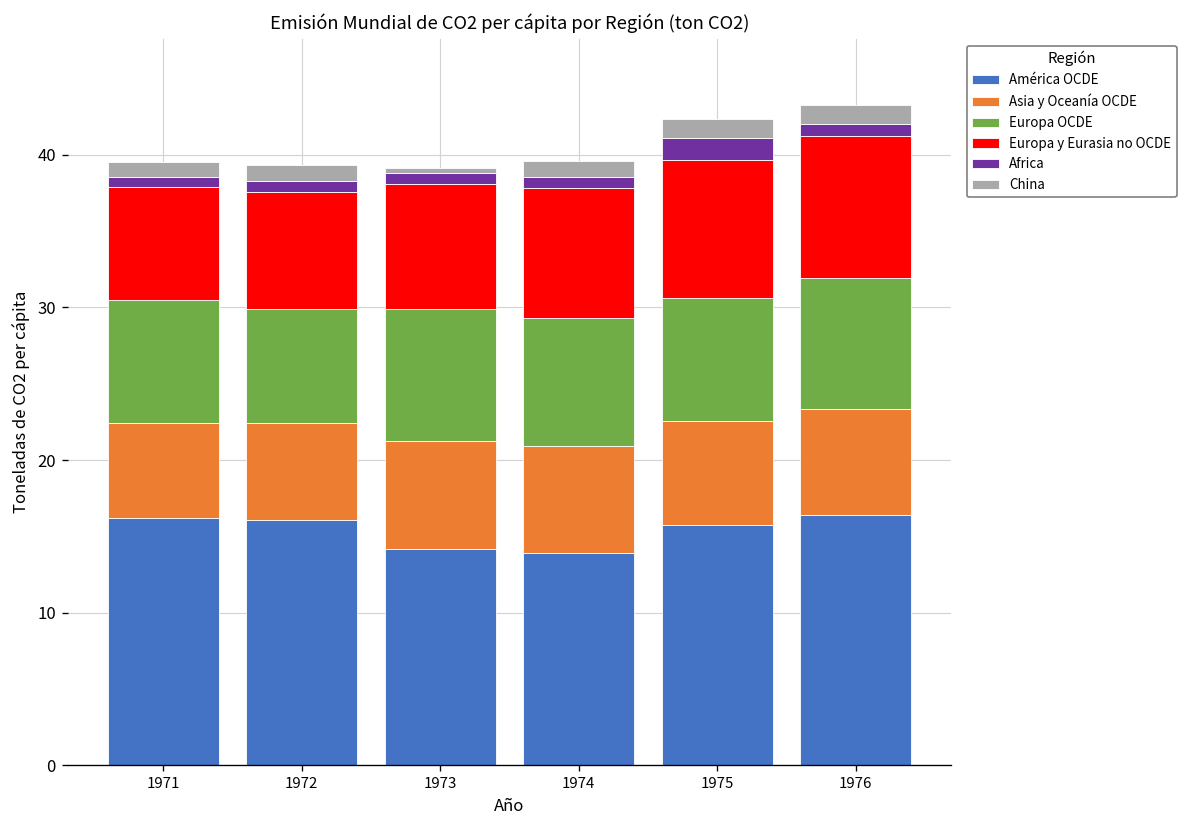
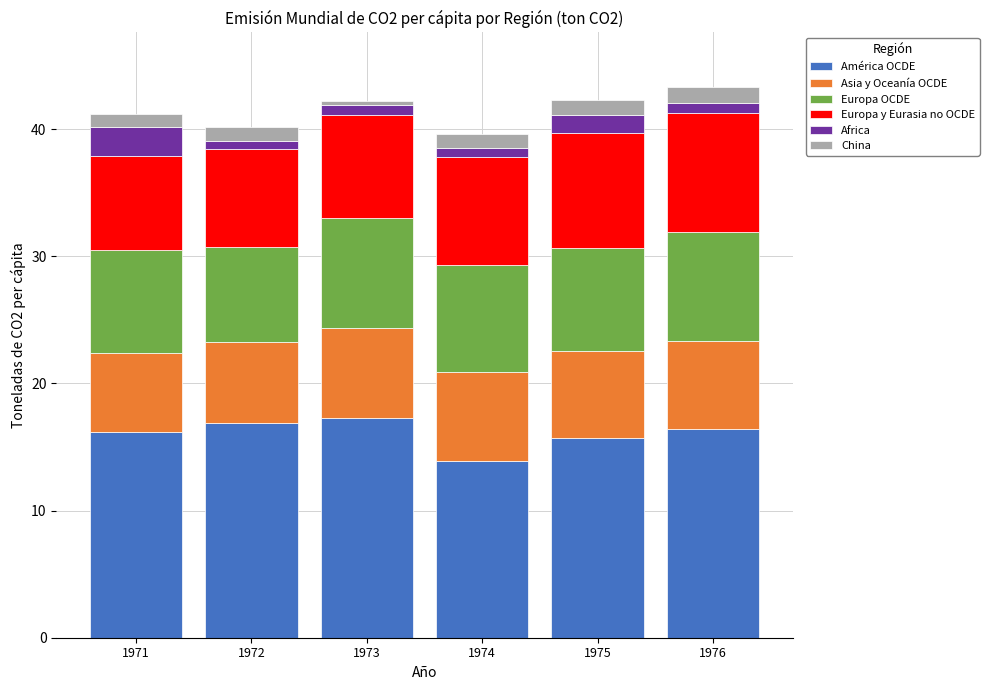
Africa, 1971: 0.7 -> 2.3
América OCDE, 1972: 16.1 -> 16.9
América OCDE, 1973: 14.2 -> 17.3
